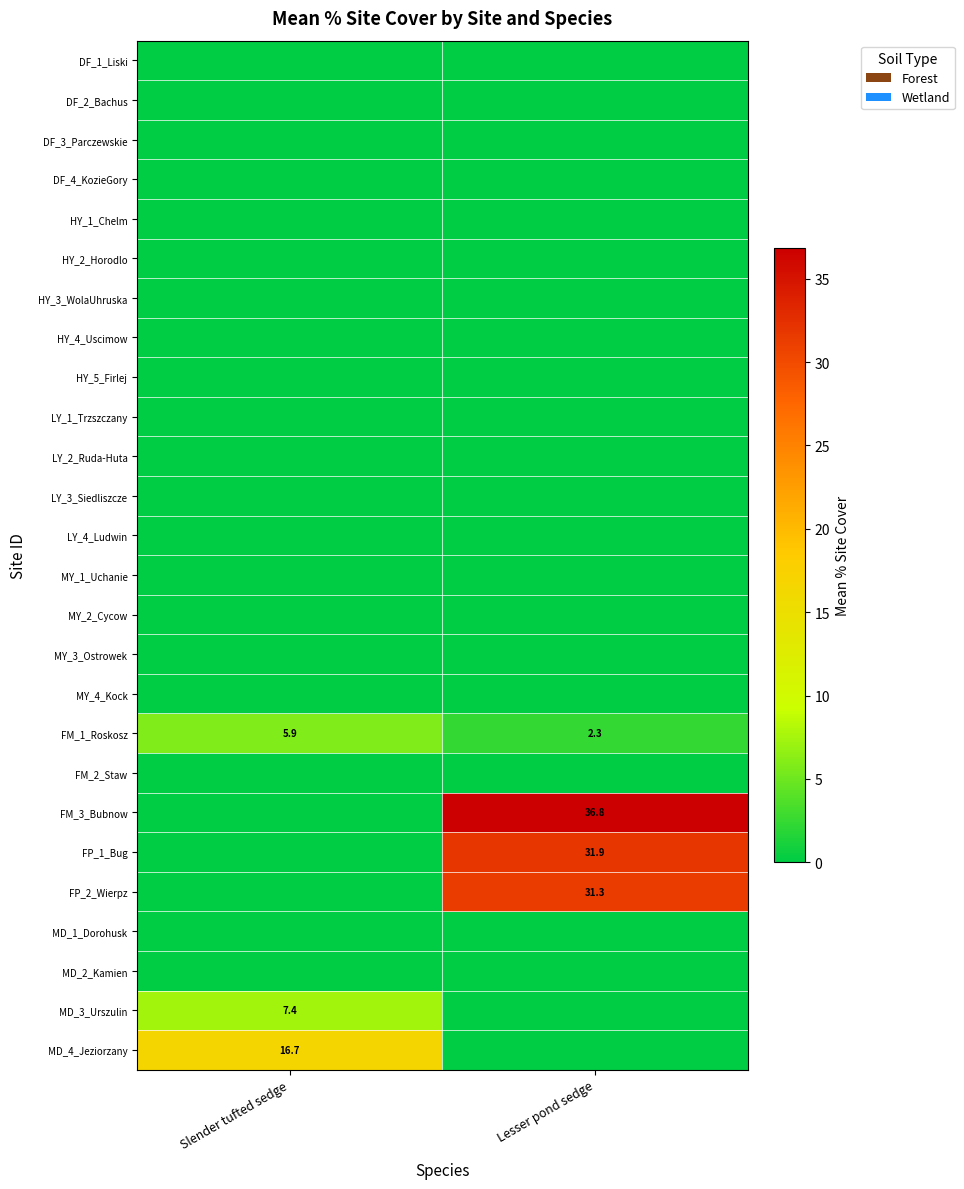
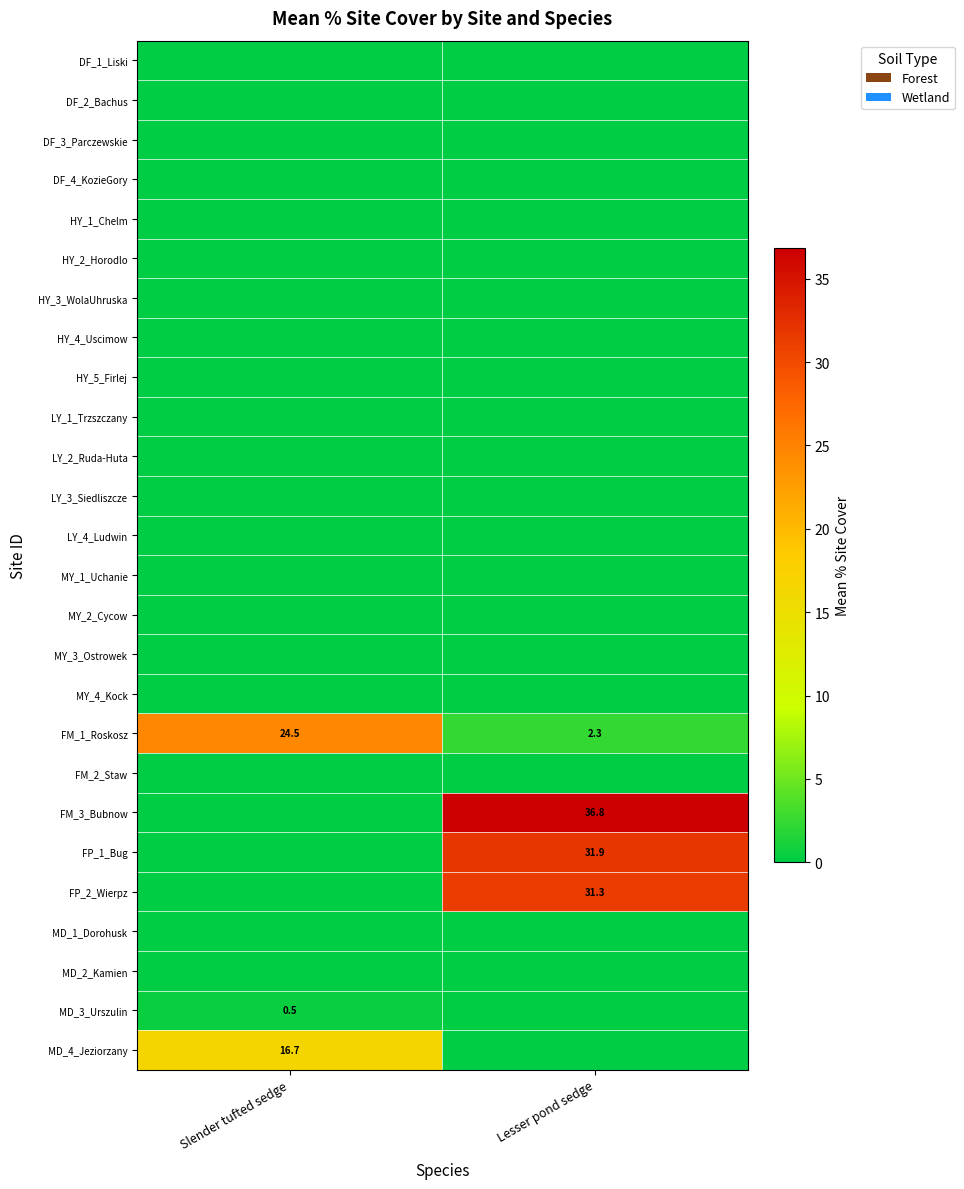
FM_1_Roskosz, Slender tufted sedge: 5.9 -> 24.5
MD_3_Urszulin, Slender tufted sedge: 7.4 -> 0.5
